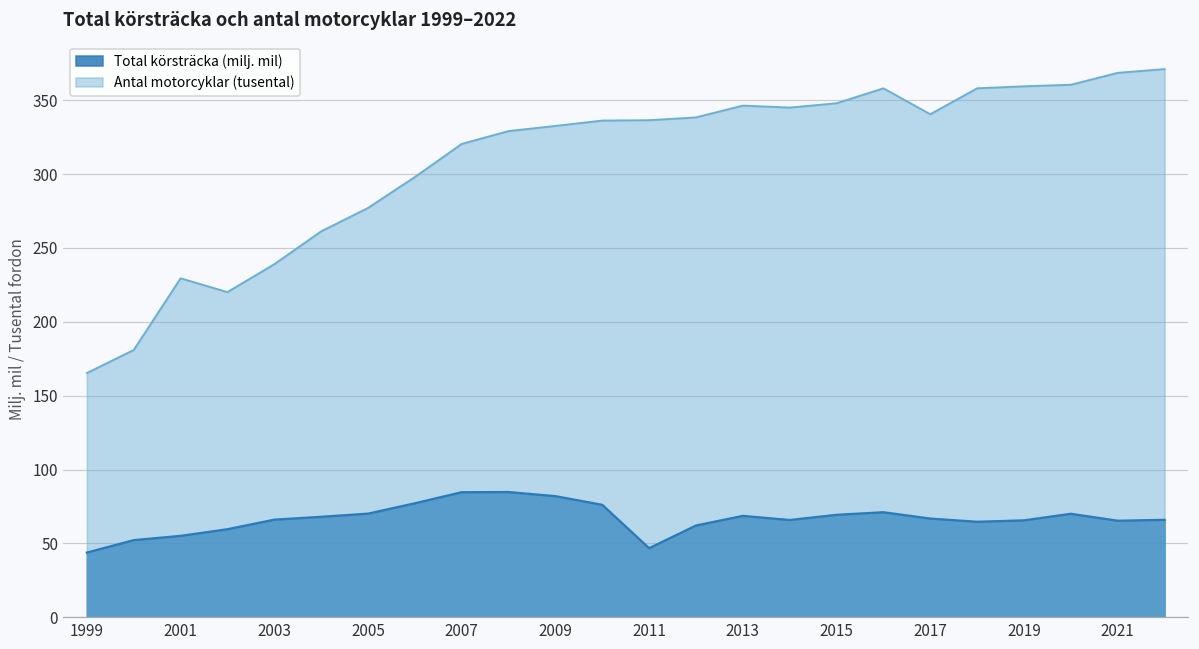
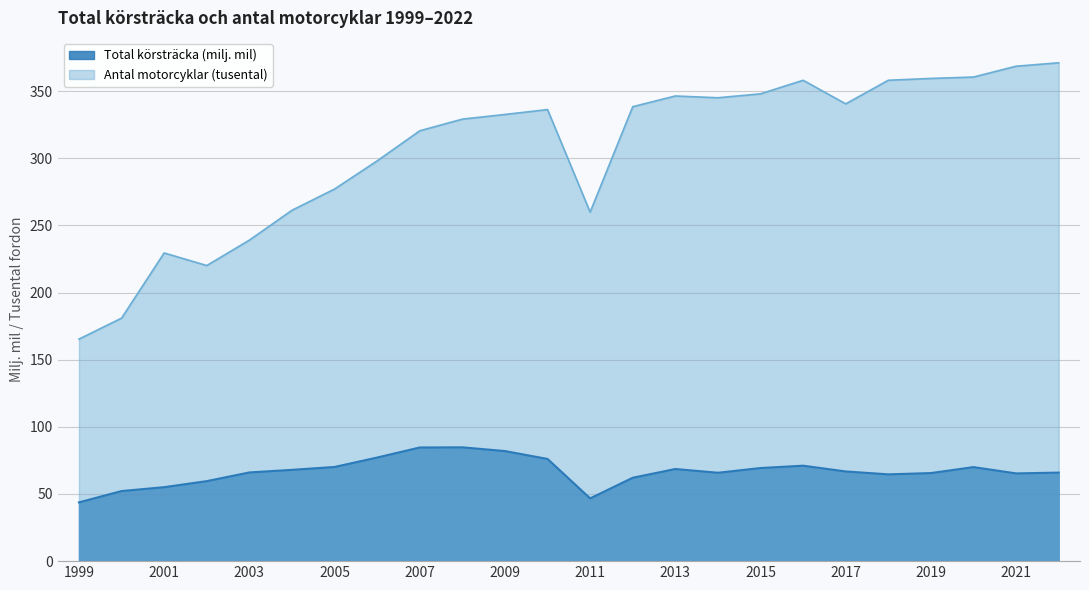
Antal motorcyklar (tusental), 2011: 336 -> 260
